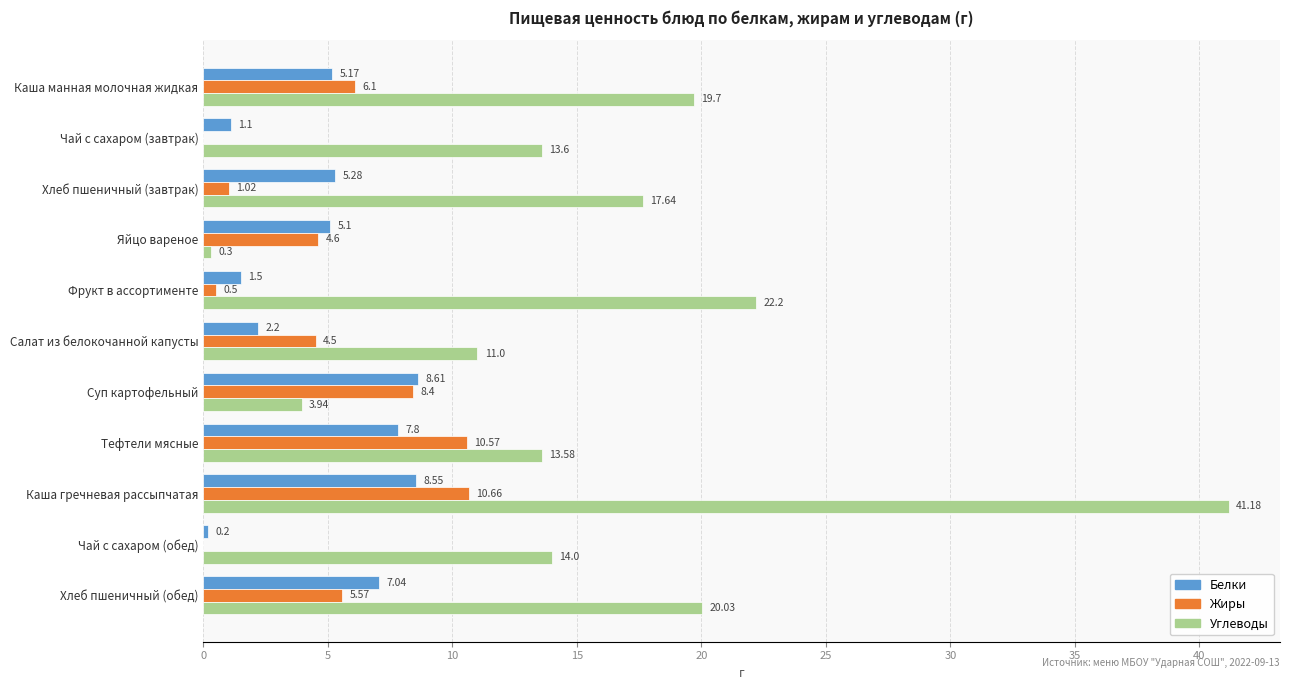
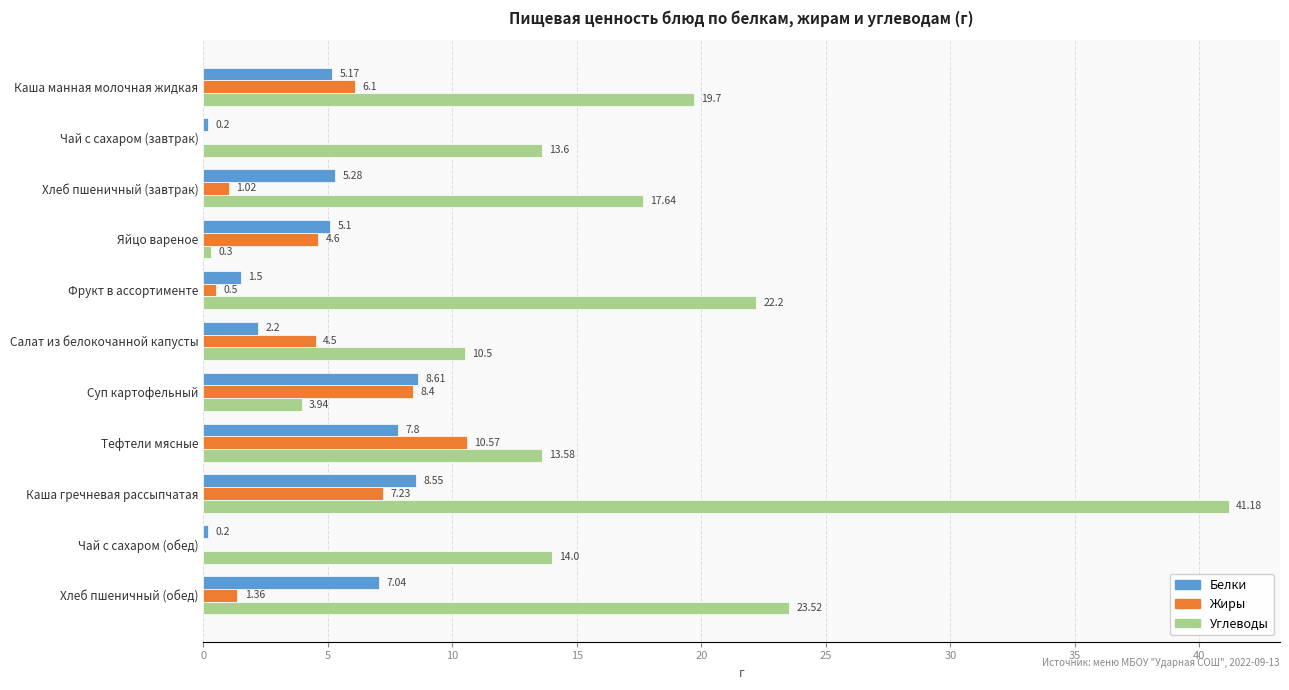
Белки, Чай с сахаром (завтрак): 1.1 -> 0.2
Углеводы, Салат из белокочанной капусты: 11.0 -> 10.5
Жиры, Каша гречневая рассыпчатая: 10.66 -> 7.23
Жиры, Хлеб пшеничный (обед): 5.57 -> 1.36
Углеводы, Хлеб пшеничный (обед): 20.03 -> 23.52
